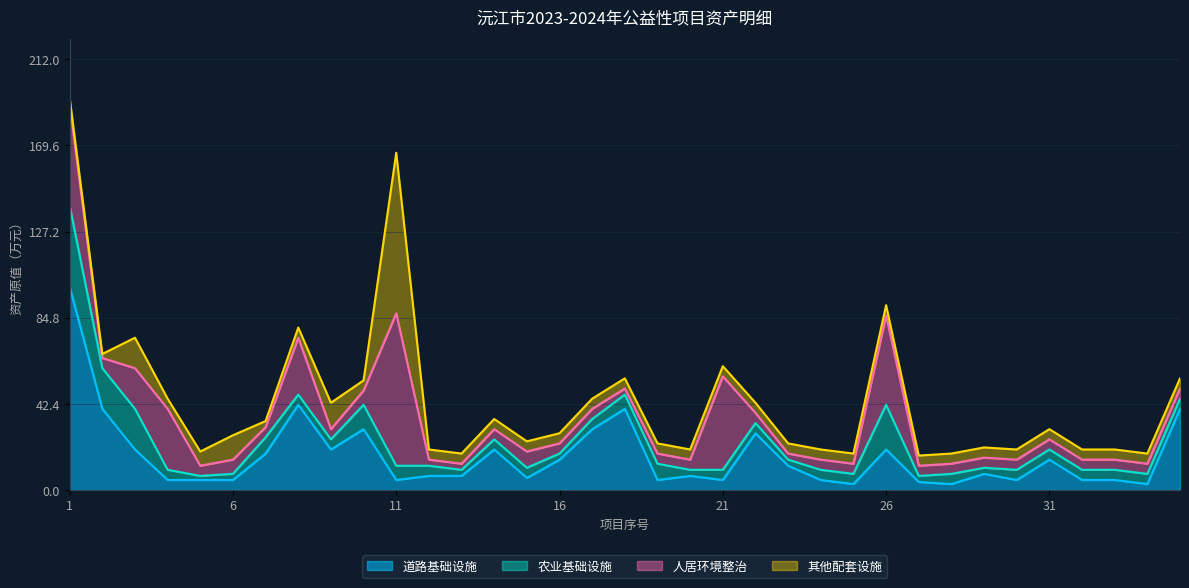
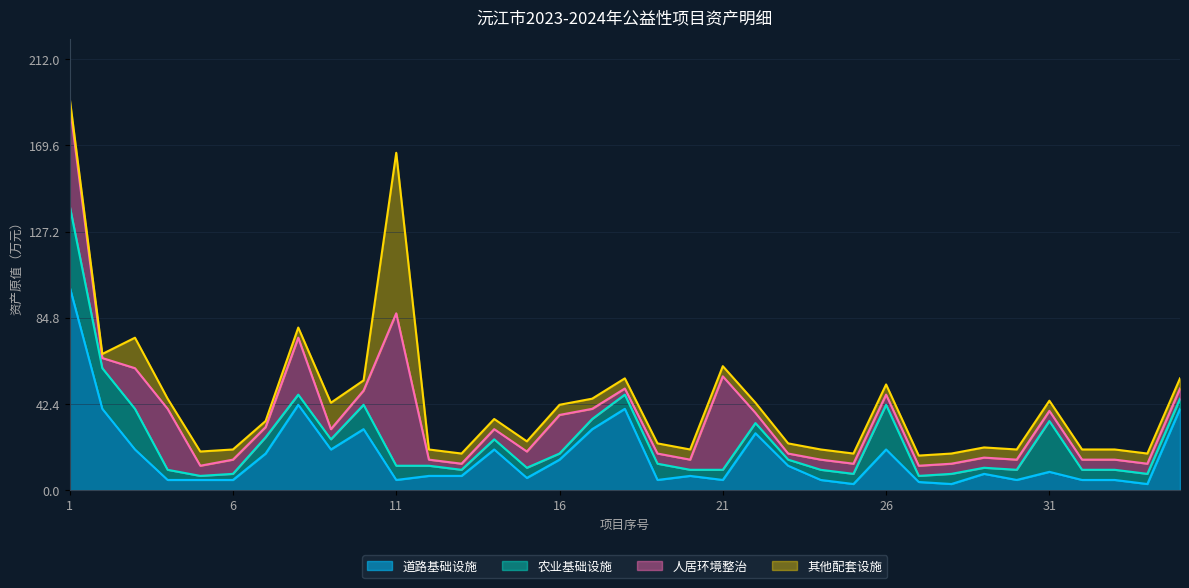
其他配套设施, 6: 12 -> 5
人居环境整治, 16: 5 -> 19
人居环境整治, 26: 44 -> 5
道路基础设施, 31: 15 -> 9
农业基础设施, 31: 5 -> 25
